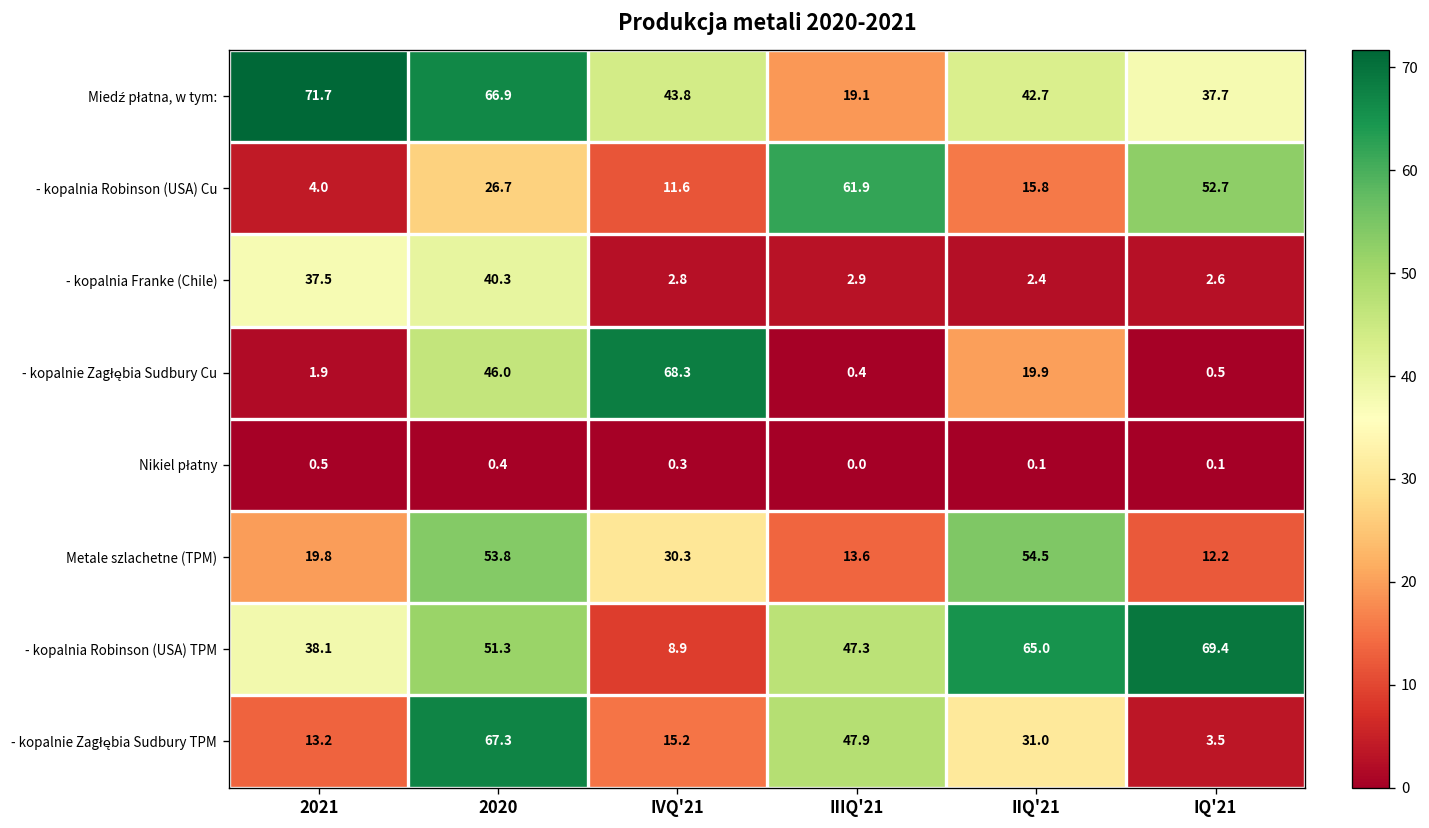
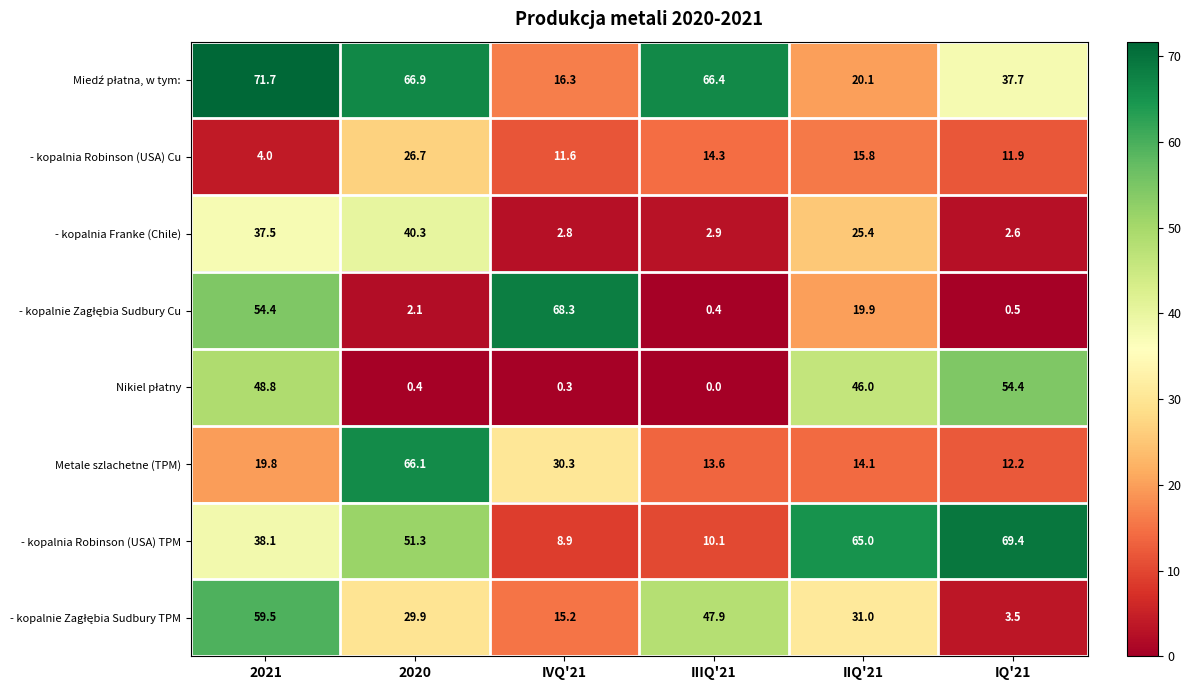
Miedź płatna, w tym:, IVQ'21: 43.8 -> 16.3
Miedź płatna, w tym:, IIIQ'21: 19.1 -> 66.4
Miedź płatna, w tym:, IIQ'21: 42.7 -> 20.1
- kopalnia Robinson (USA) Cu, IIIQ'21: 61.9 -> 14.3
- kopalnia Robinson (USA) Cu, IQ'21: 52.7 -> 11.9
- kopalnia Franke (Chile), IIQ'21: 2.4 -> 25.4
- kopalnie Zagłębia Sudbury Cu, 2021: 1.9 -> 54.4
- kopalnie Zagłębia Sudbury Cu, 2020: 46.0 -> 2.1
Nikiel płatny, 2021: 0.5 -> 48.8
Nikiel płatny, IIQ'21: 0.1 -> 46.0
Nikiel płatny, IQ'21: 0.1 -> 54.4
Metale szlachetne (TPM), 2020: 53.8 -> 66.1
Metale szlachetne (TPM), IIQ'21: 54.5 -> 14.1
- kopalnia Robinson (USA) TPM, IIIQ'21: 47.3 -> 10.1
- kopalnie Zagłębia Sudbury TPM, 2021: 13.2 -> 59.5
- kopalnie Zagłębia Sudbury TPM, 2020: 67.3 -> 29.9
